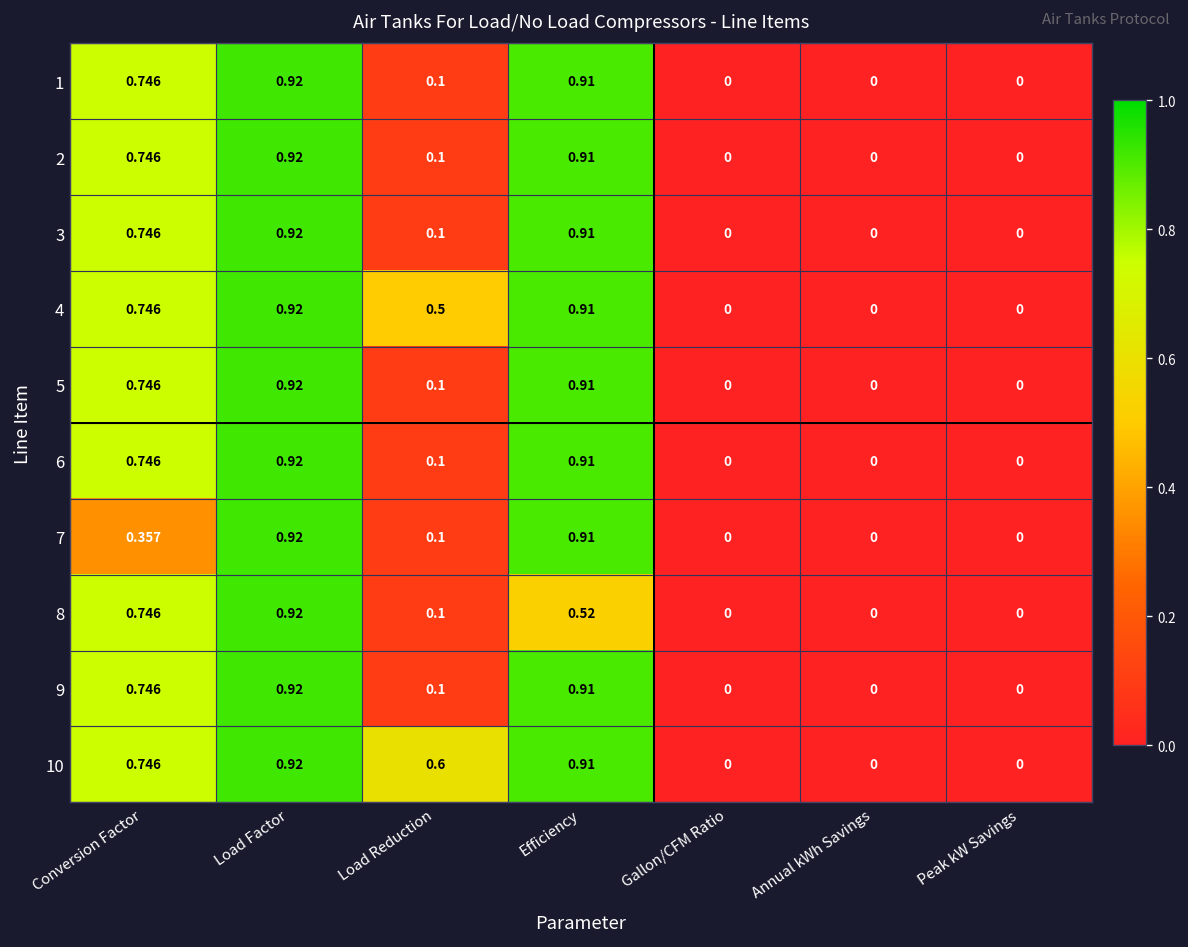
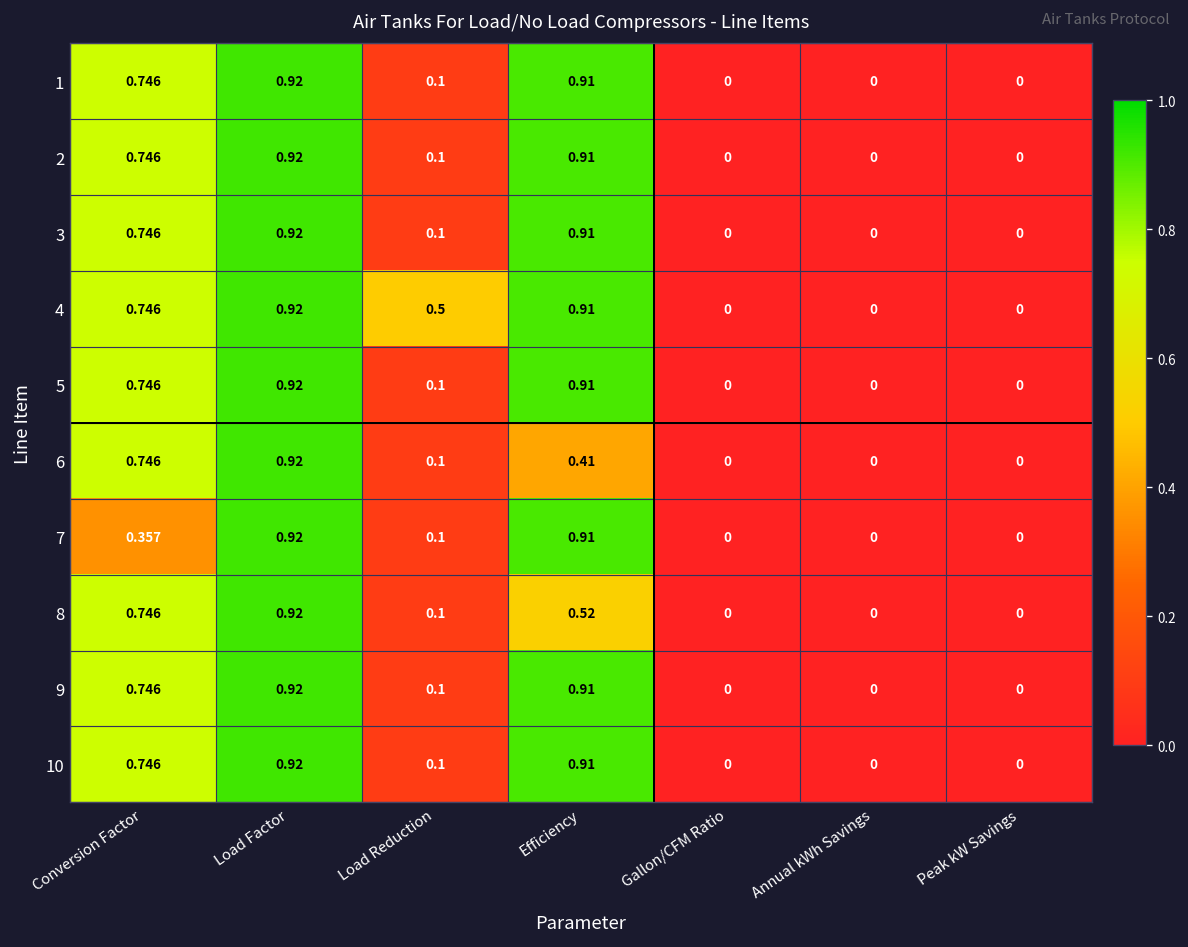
6, Efficiency: 0.91 -> 0.41
10, Load Reduction: 0.6 -> 0.1
